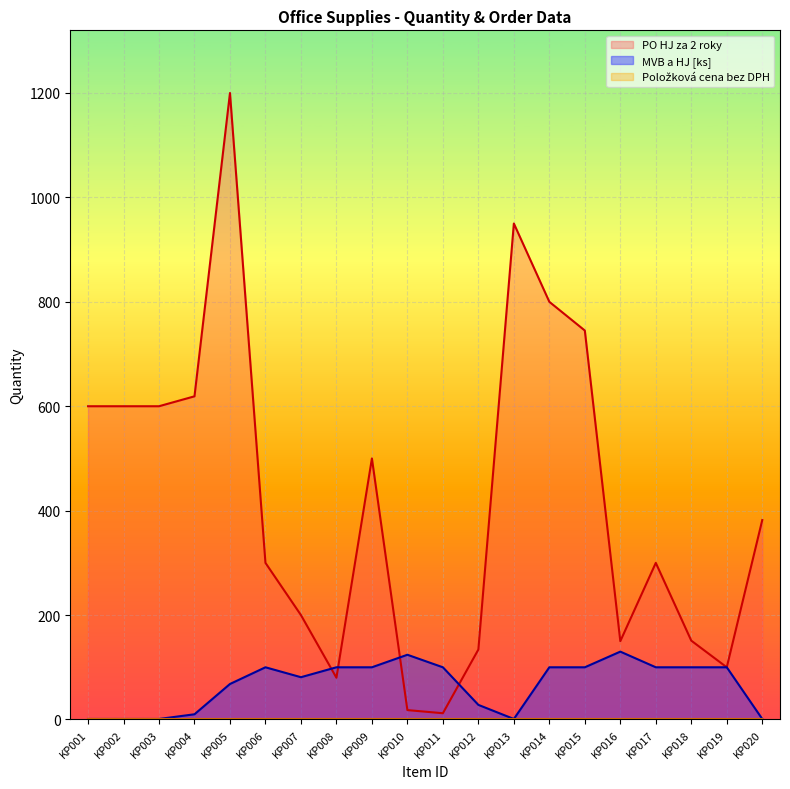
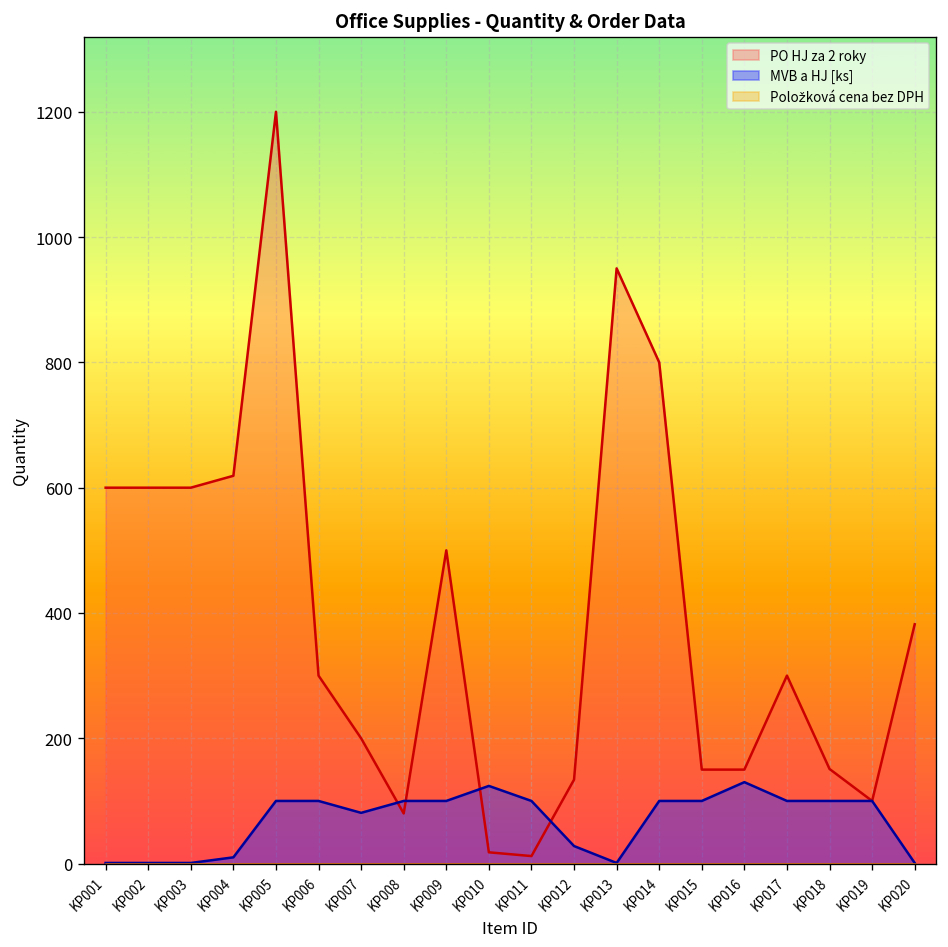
MVB a HJ [ks], KP005: 70 -> 100
PO HJ za 2 roky, KP015: 750 -> 150
